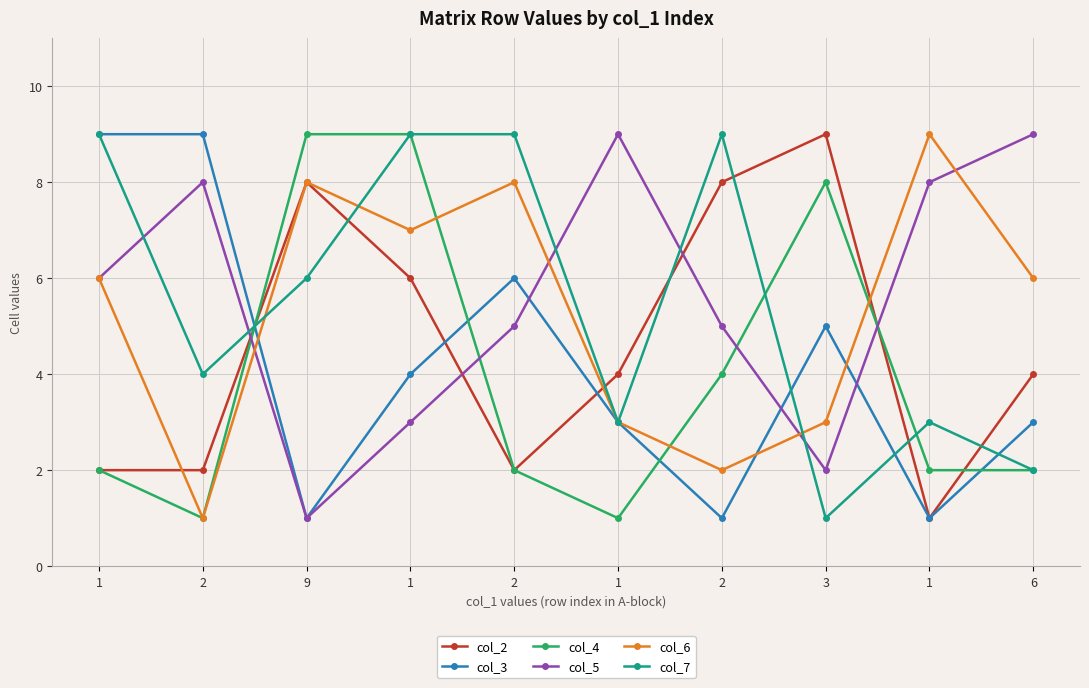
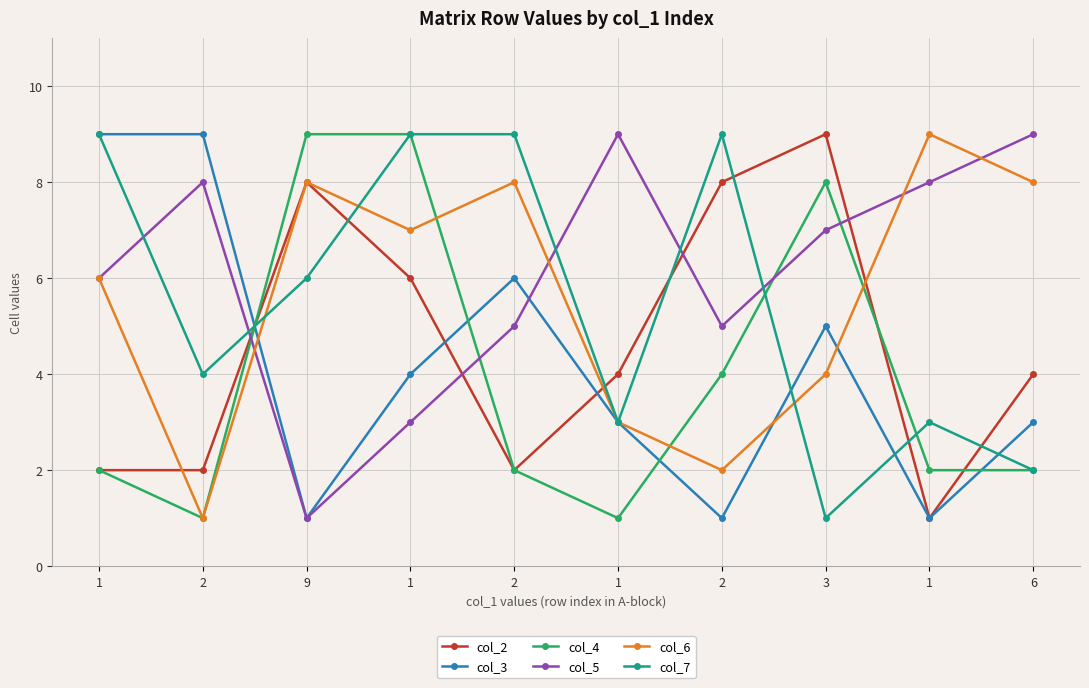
col_5, 3: 2 -> 7
col_6, 3: 3 -> 4
col_6, 6: 6 -> 8
